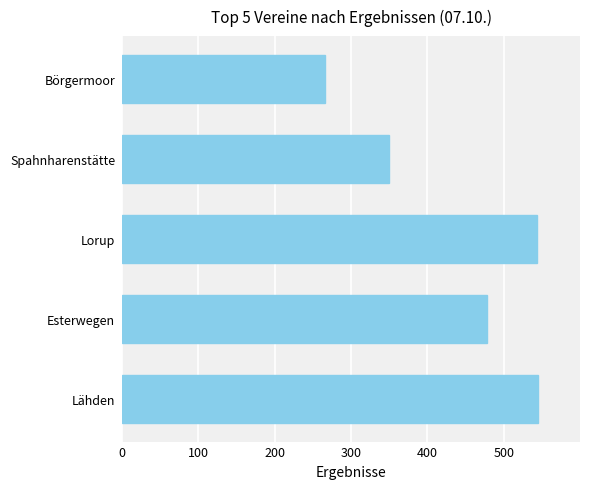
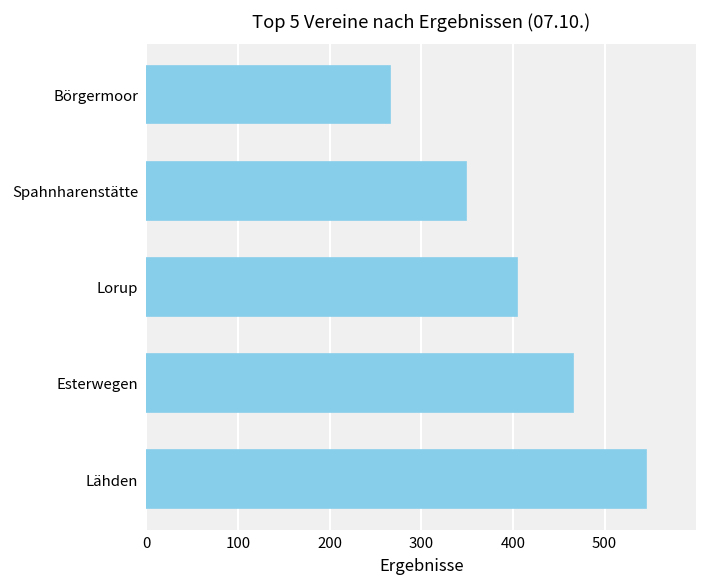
Lorup: 540 -> 400
Esterwegen: 480 -> 470
